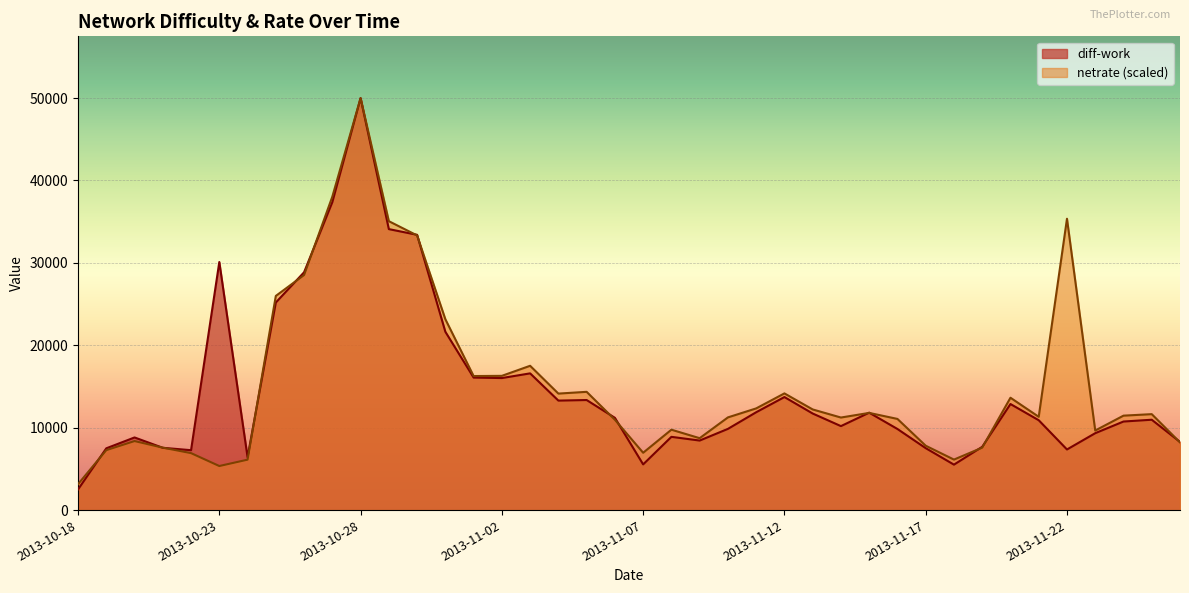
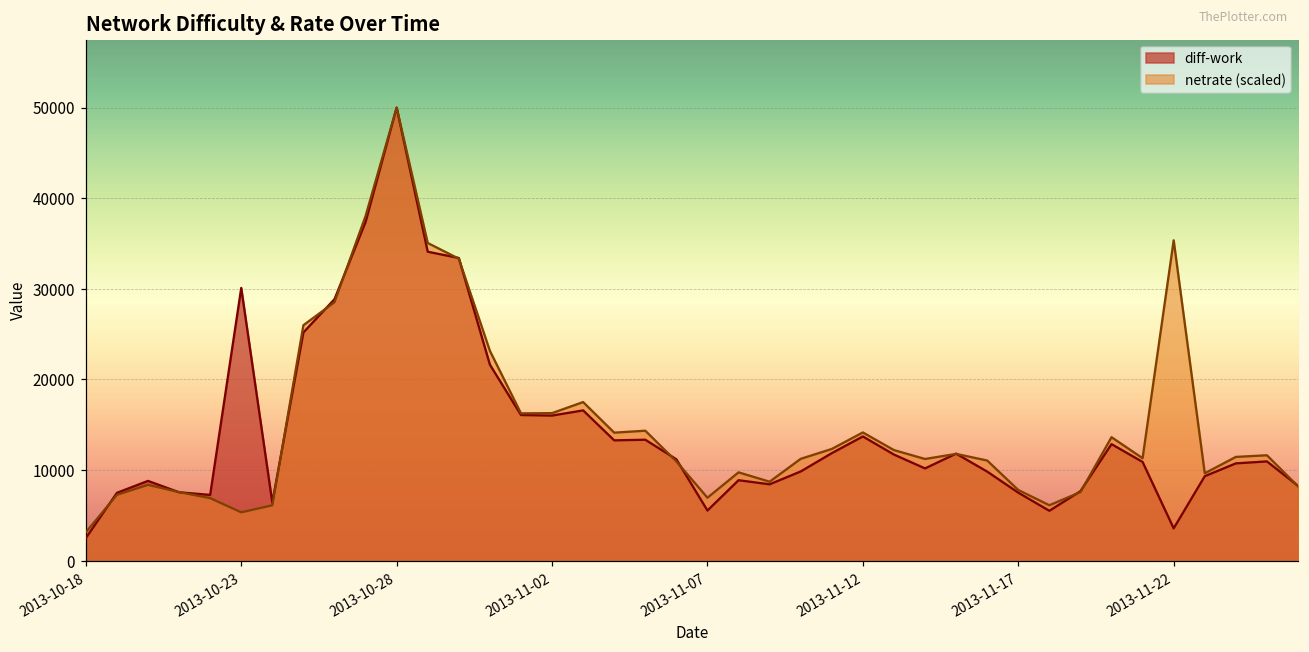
diff-work, 2013-11-22: 7000 -> 4000
